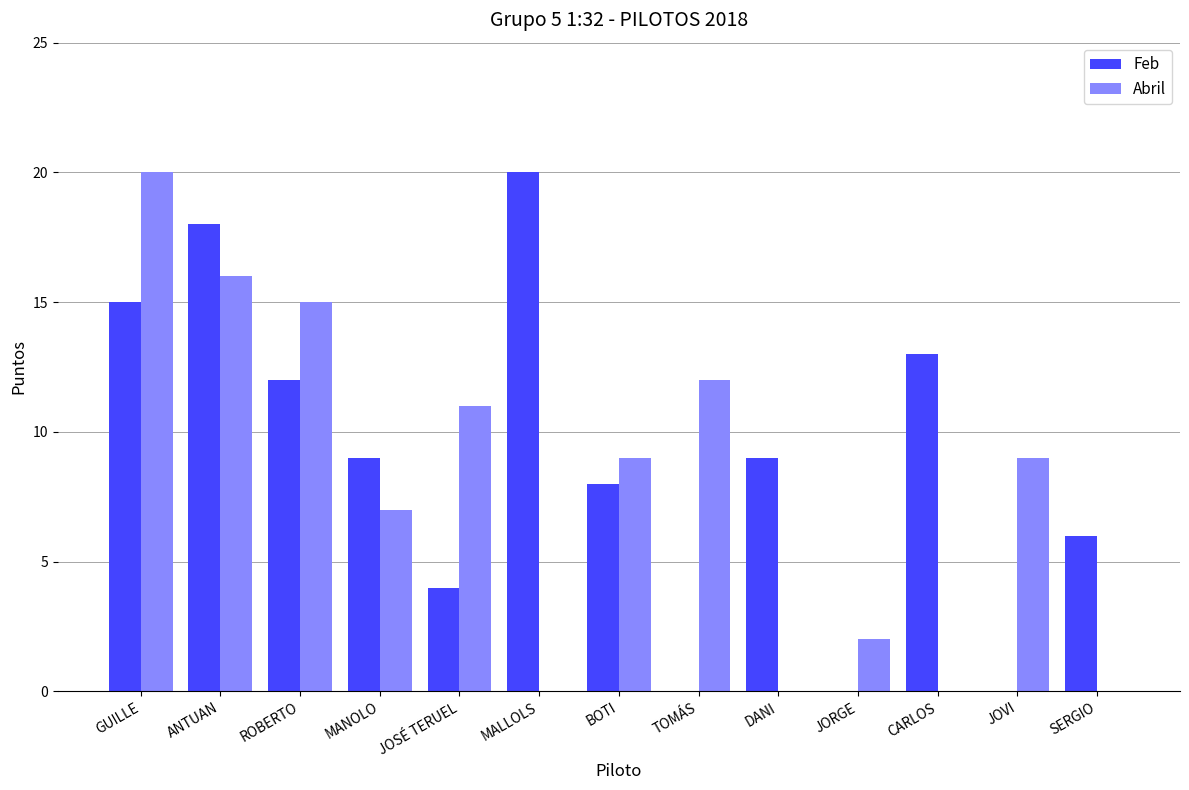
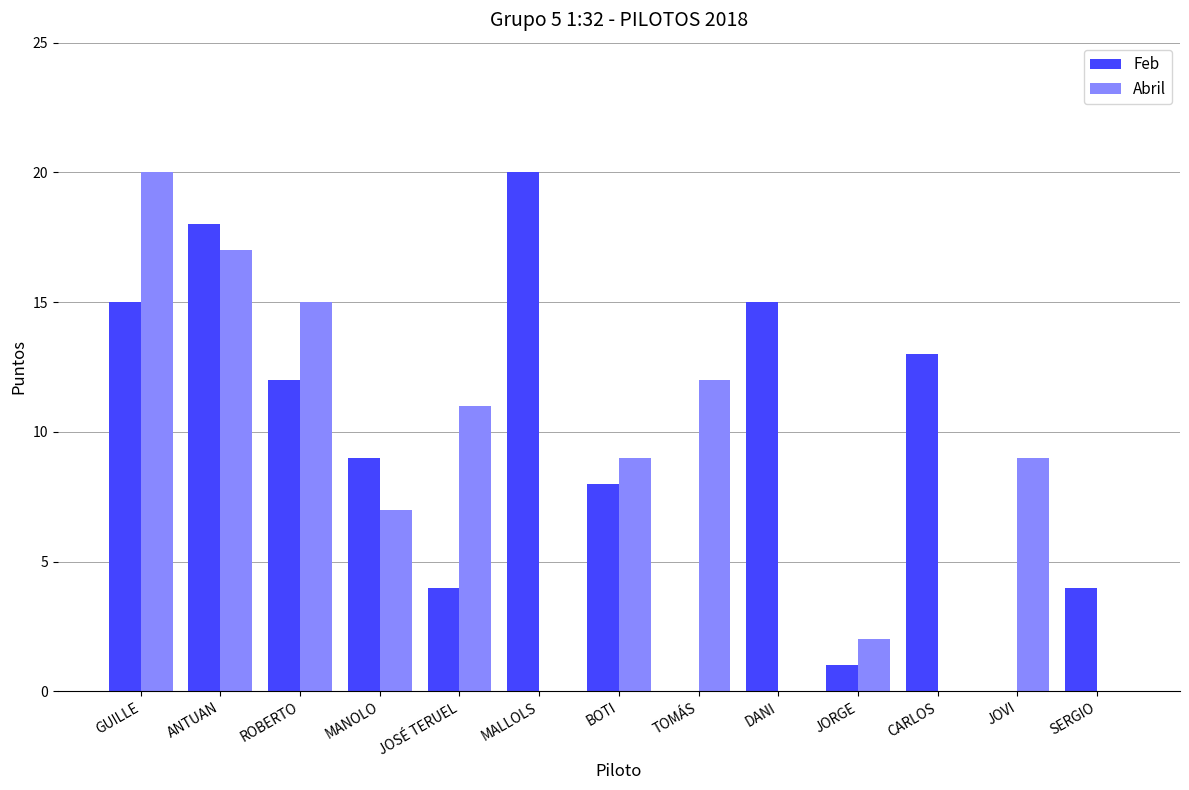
Abril, ANTUAN: 16 -> 17
Feb, DANI: 9 -> 15
Feb, JORGE: 0 -> 1
Feb, SERGIO: 6 -> 4
